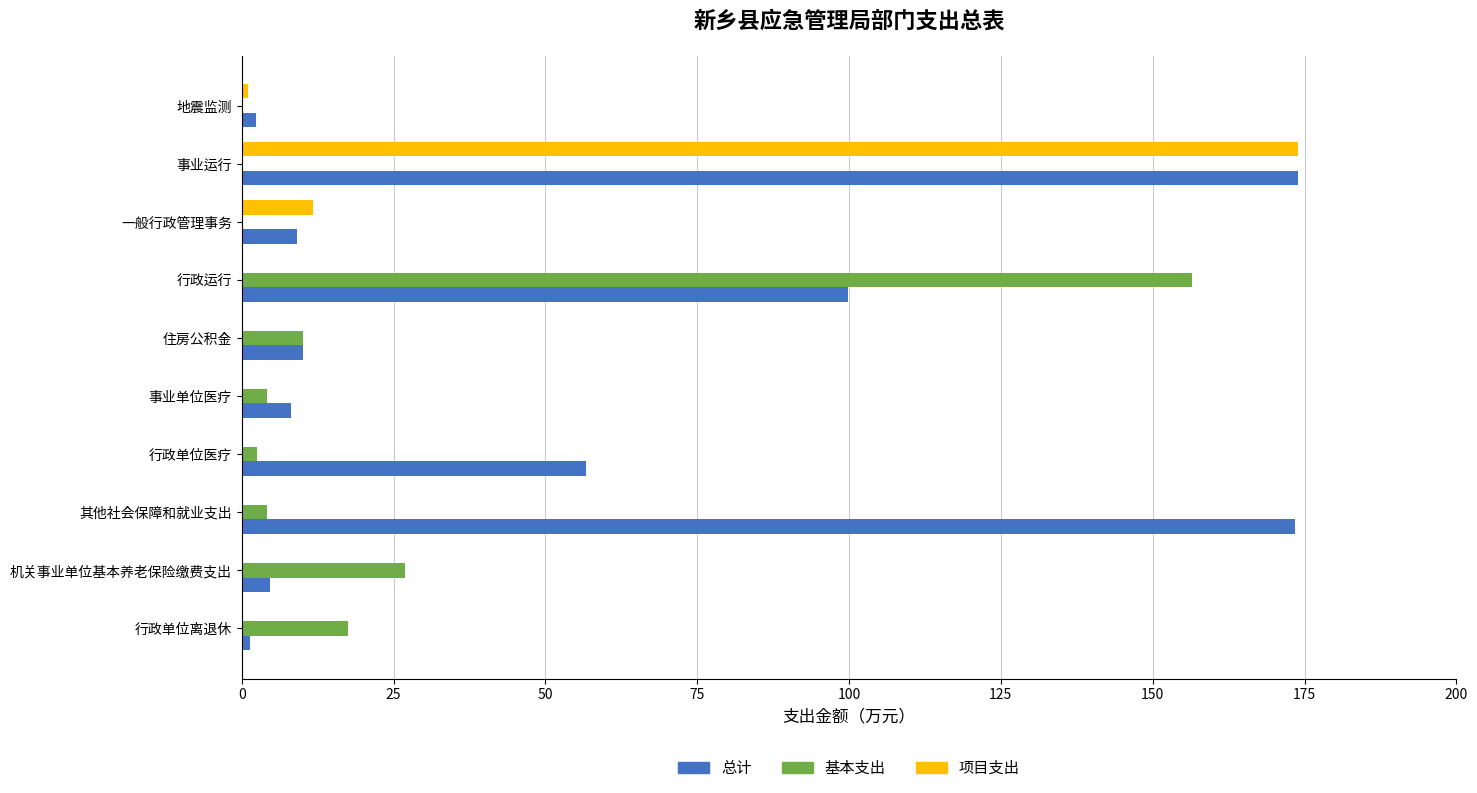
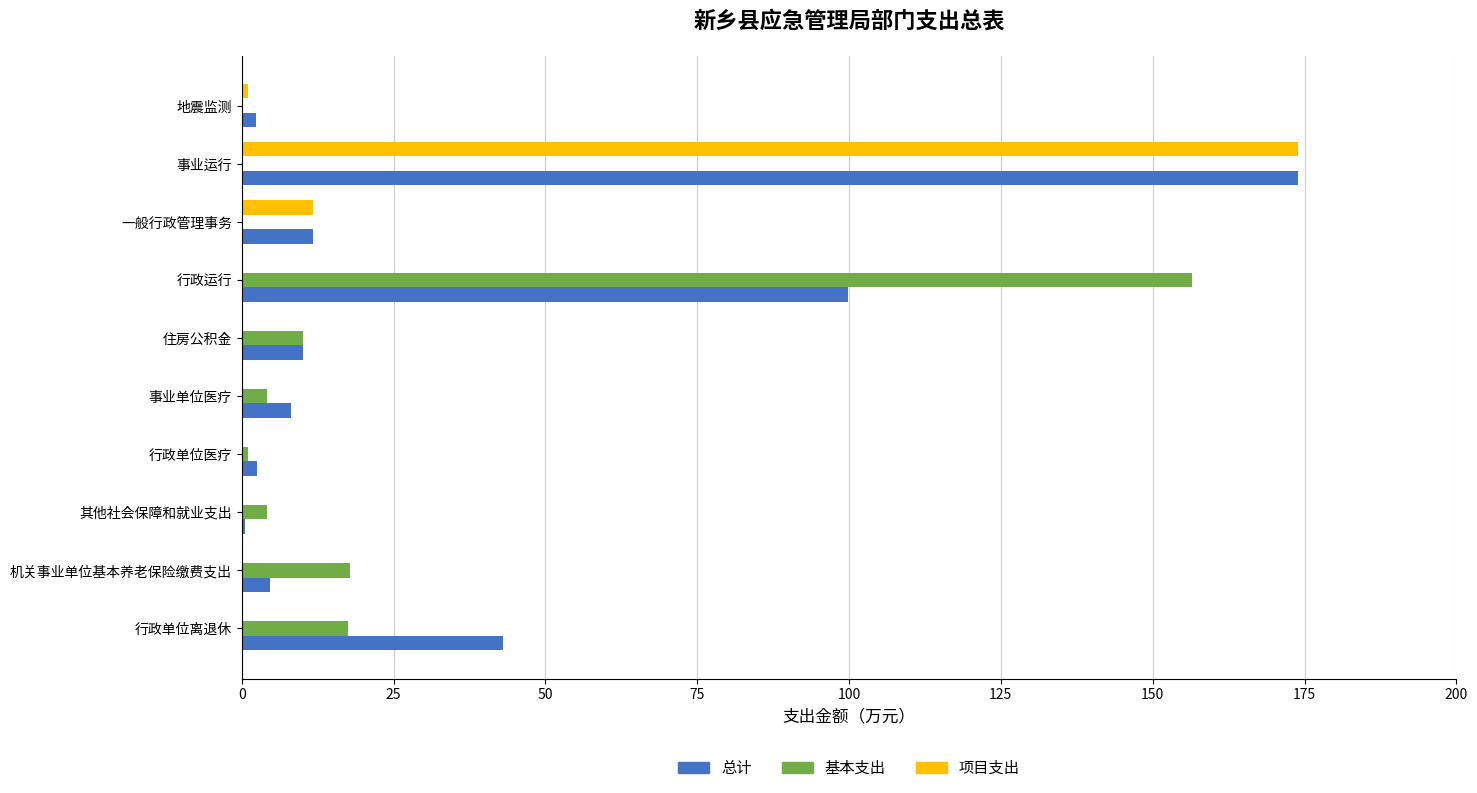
总计, 一般行政管理事务: 9 -> 12
基本支出, 行政单位医疗: 2 -> 1
总计, 行政单位医疗: 57 -> 2
总计, 其他社会保障和就业支出: 173 -> 1
基本支出, 机关事业单位基本养老保险缴费支出: 27 -> 18
总计, 行政单位离退休: 1 -> 43
